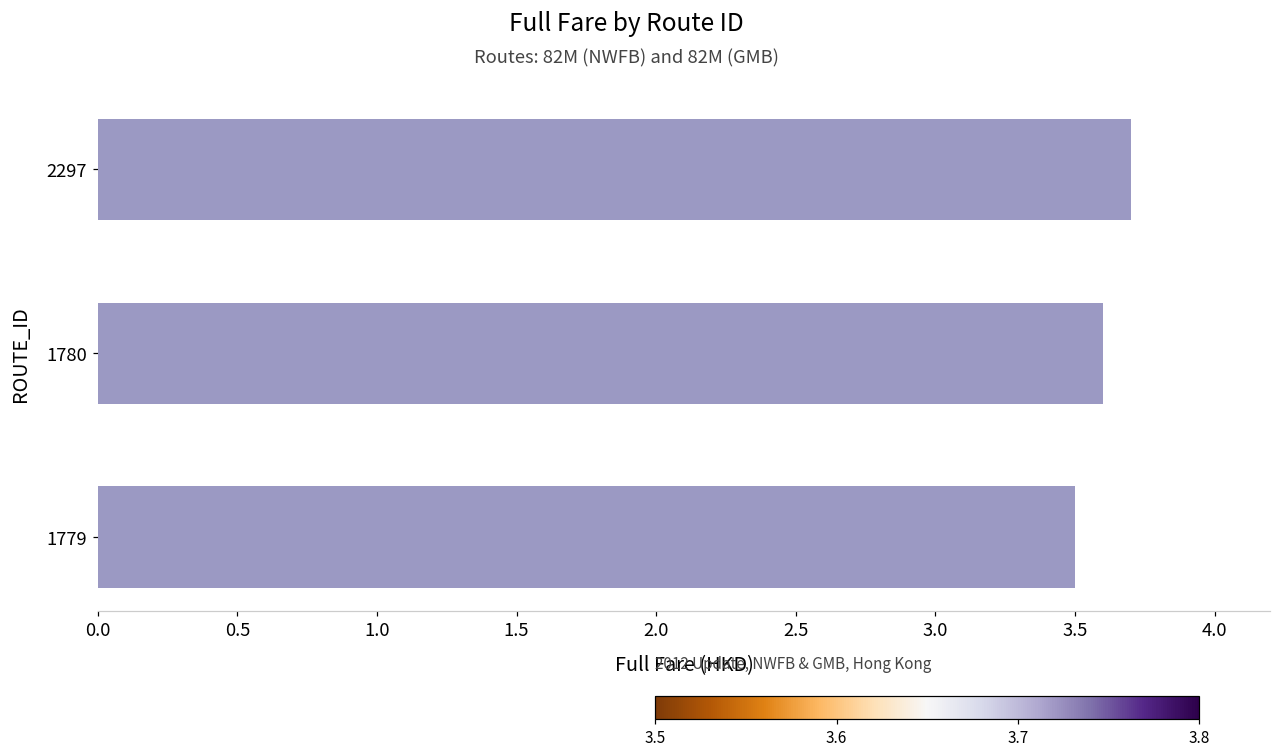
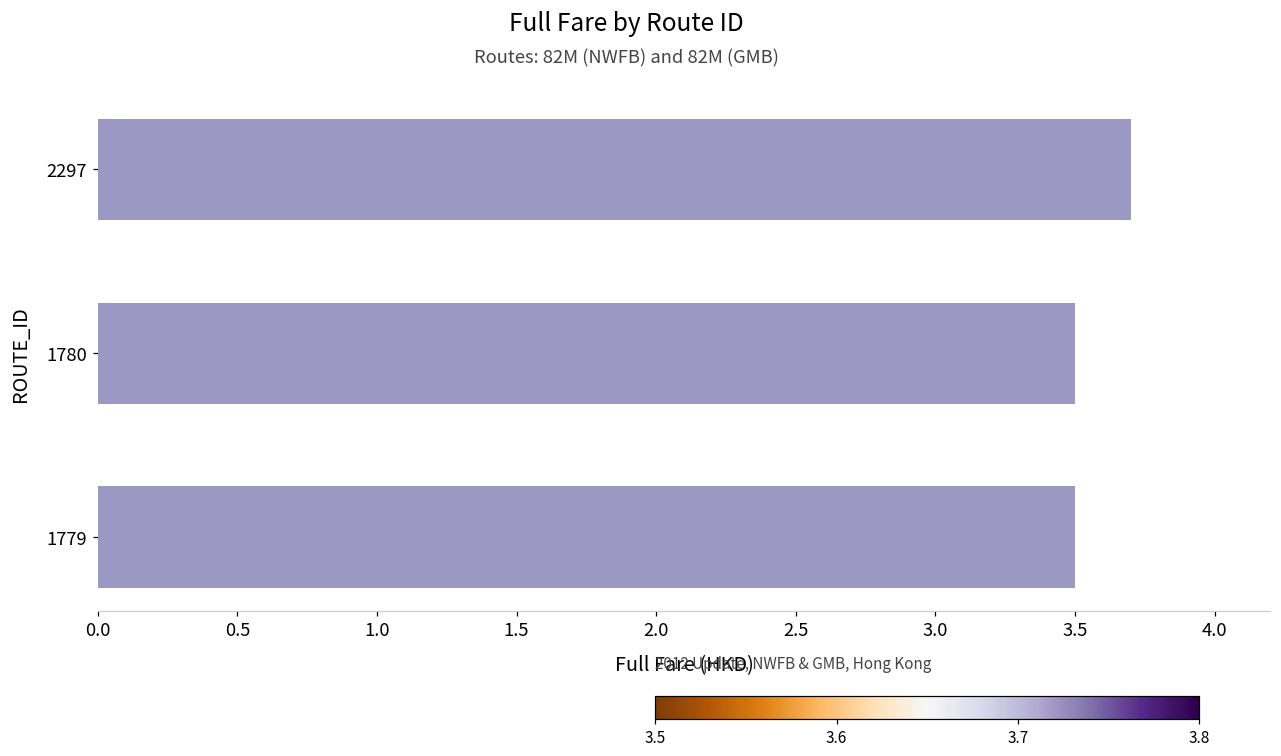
1780: 3.6 -> 3.5
